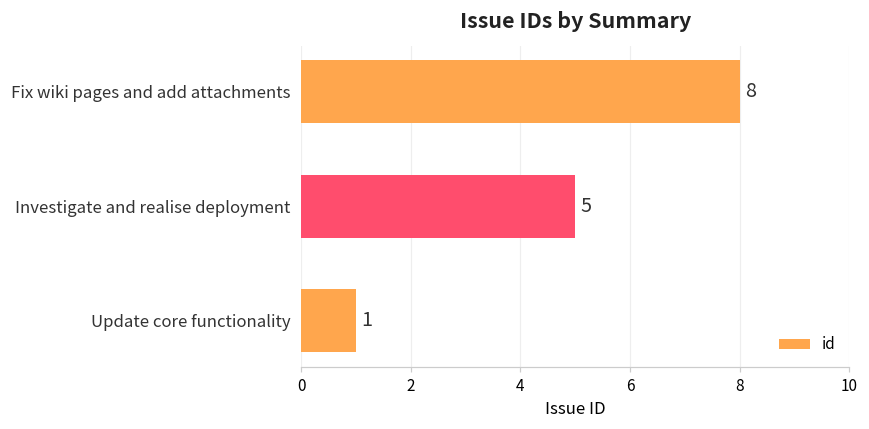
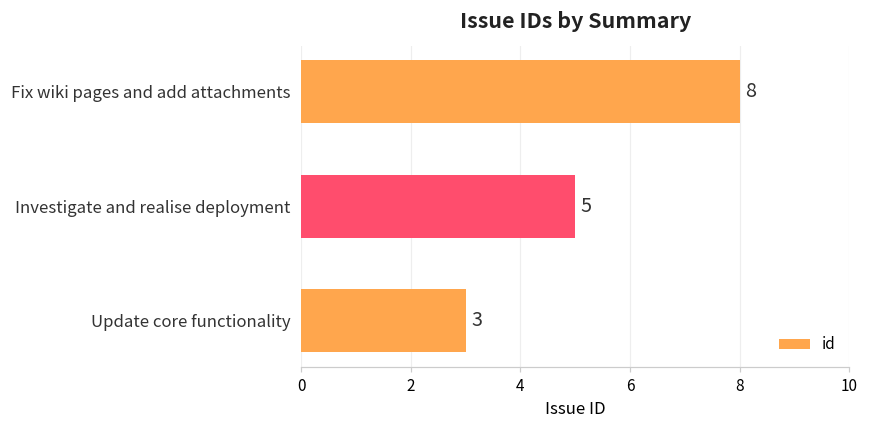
Update core functionality: 1 -> 3
